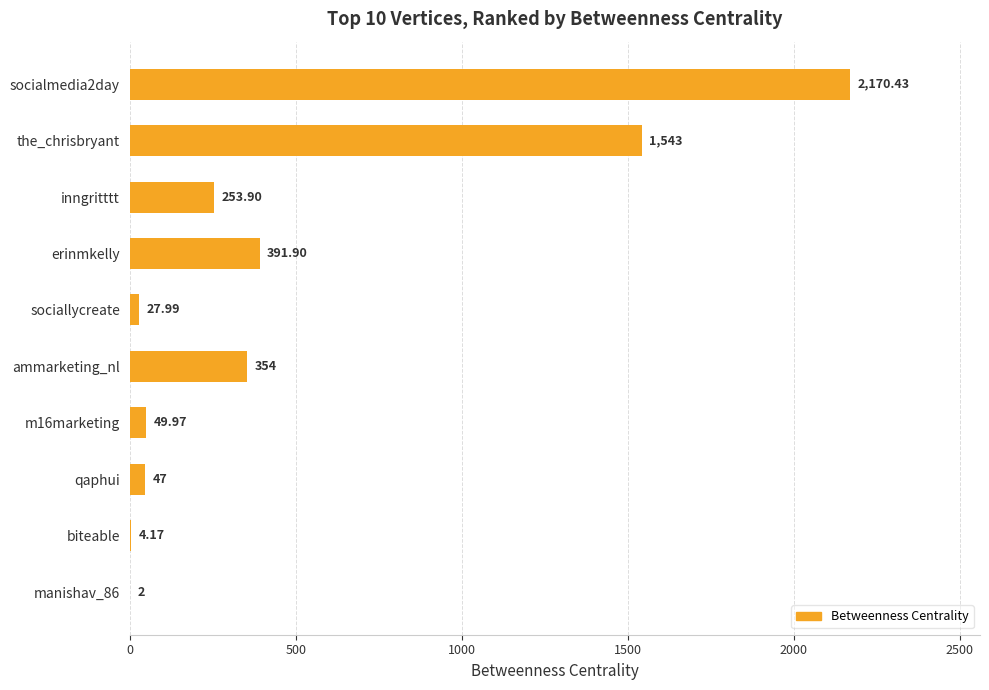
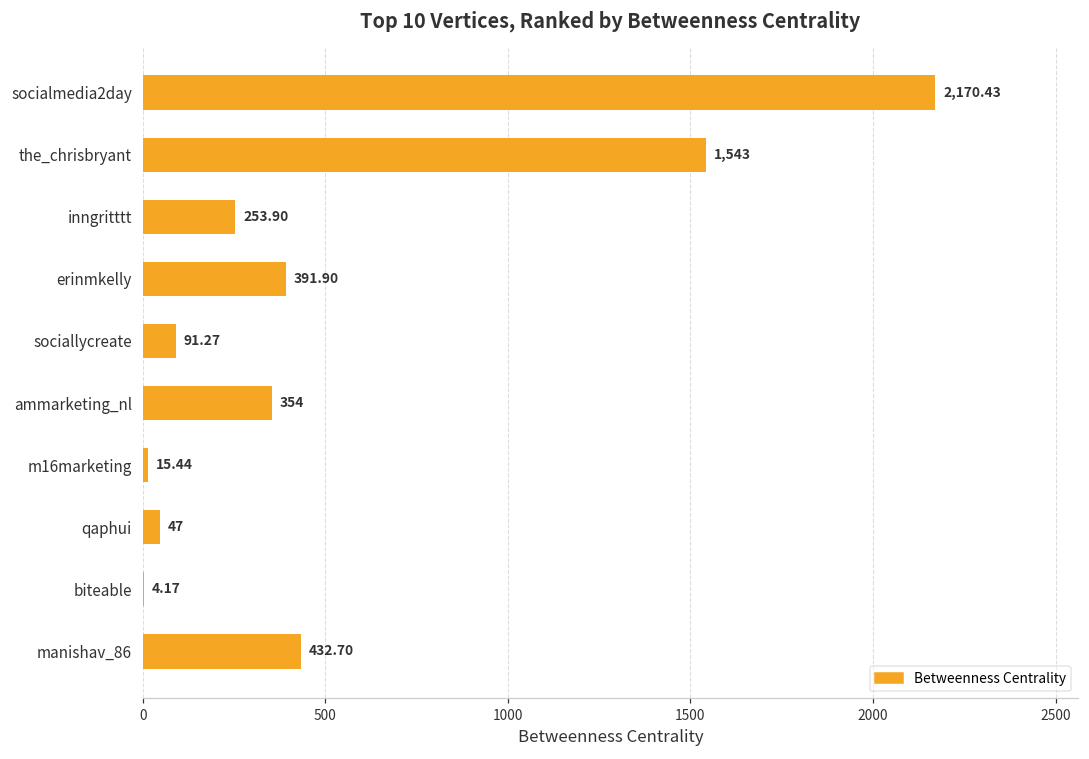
sociallycreate: 27.99 -> 91.27
m16marketing: 49.97 -> 15.44
manishav_86: 2 -> 432.70
